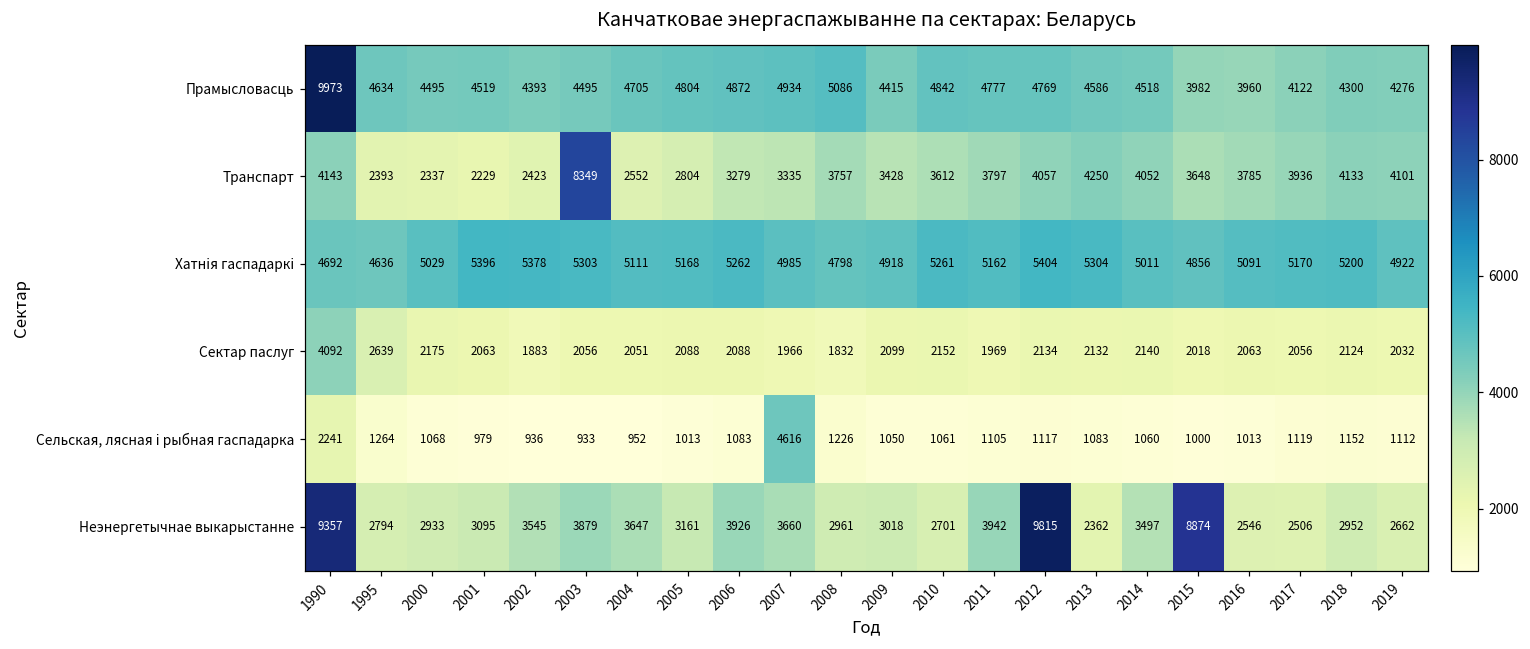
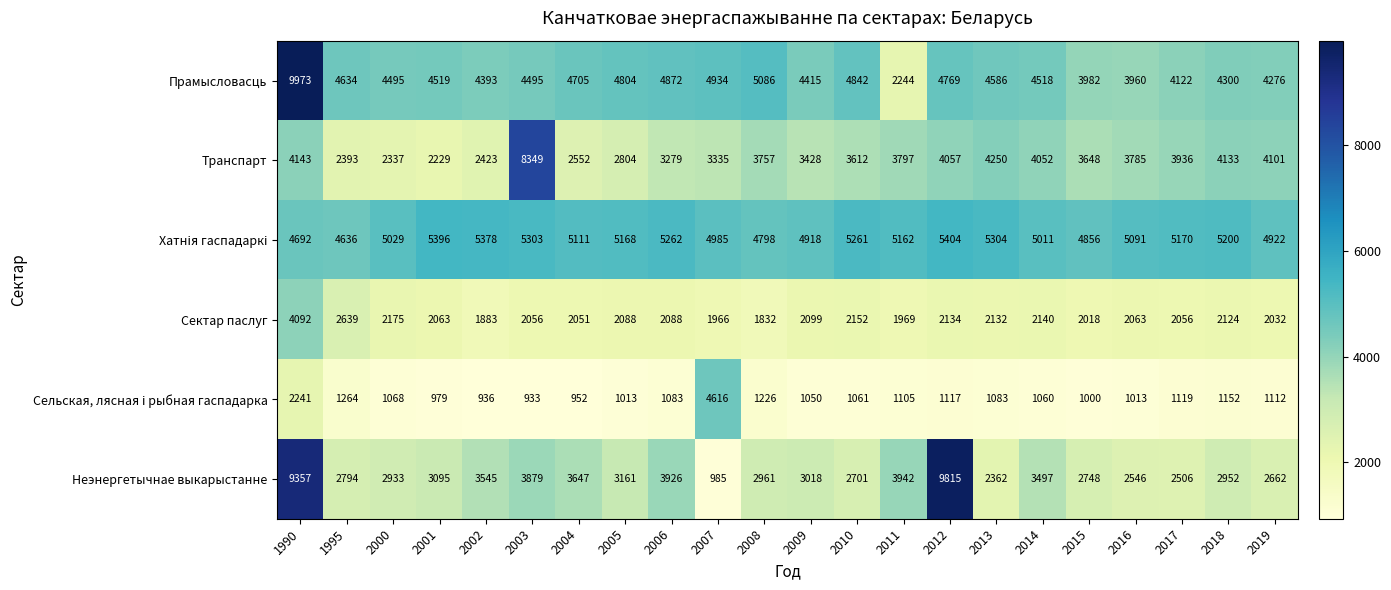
Прамысловасць, 2011: 4777 -> 2244
Неэнергетычнае выкарыстанне, 2007: 3660 -> 985
Неэнергетычнае выкарыстанне, 2015: 8874 -> 2748
